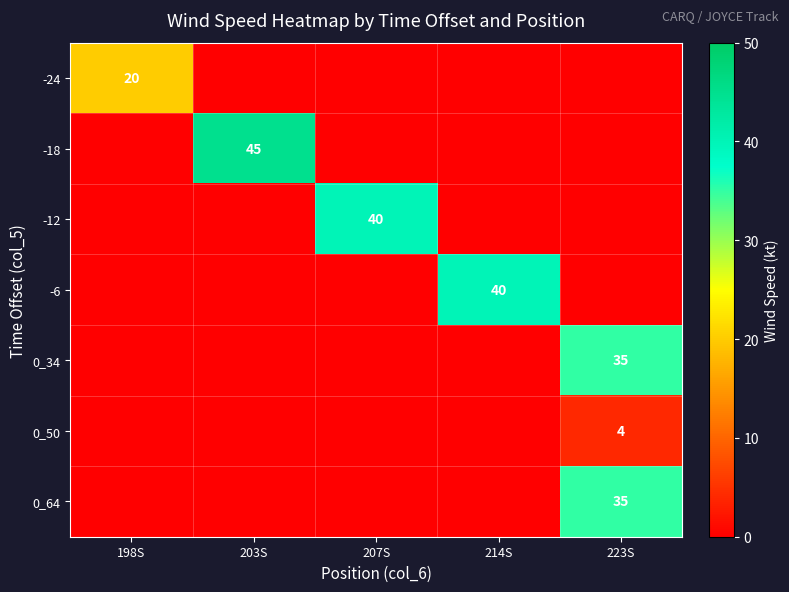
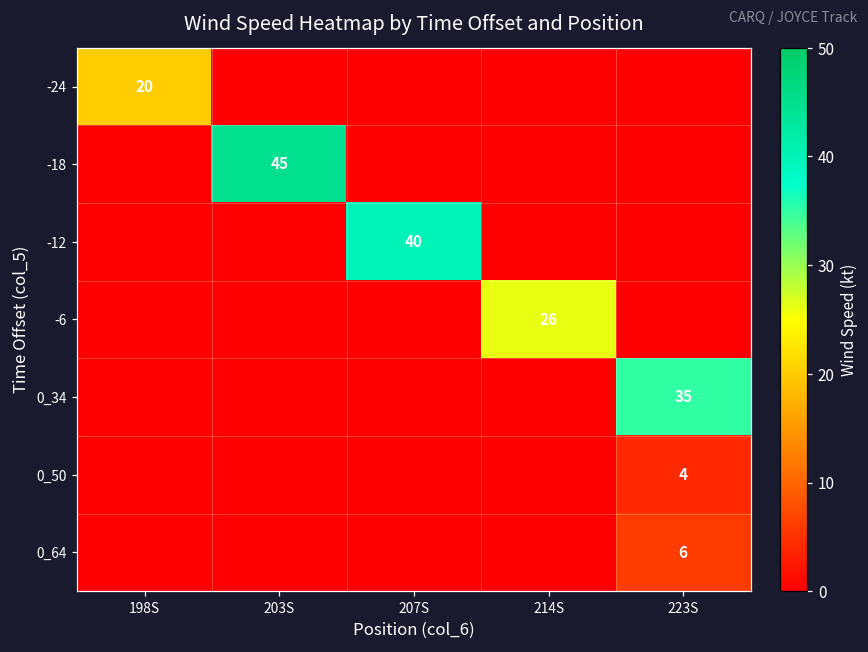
-6, 214S: 40 -> 26
0_64, 223S: 35 -> 6
